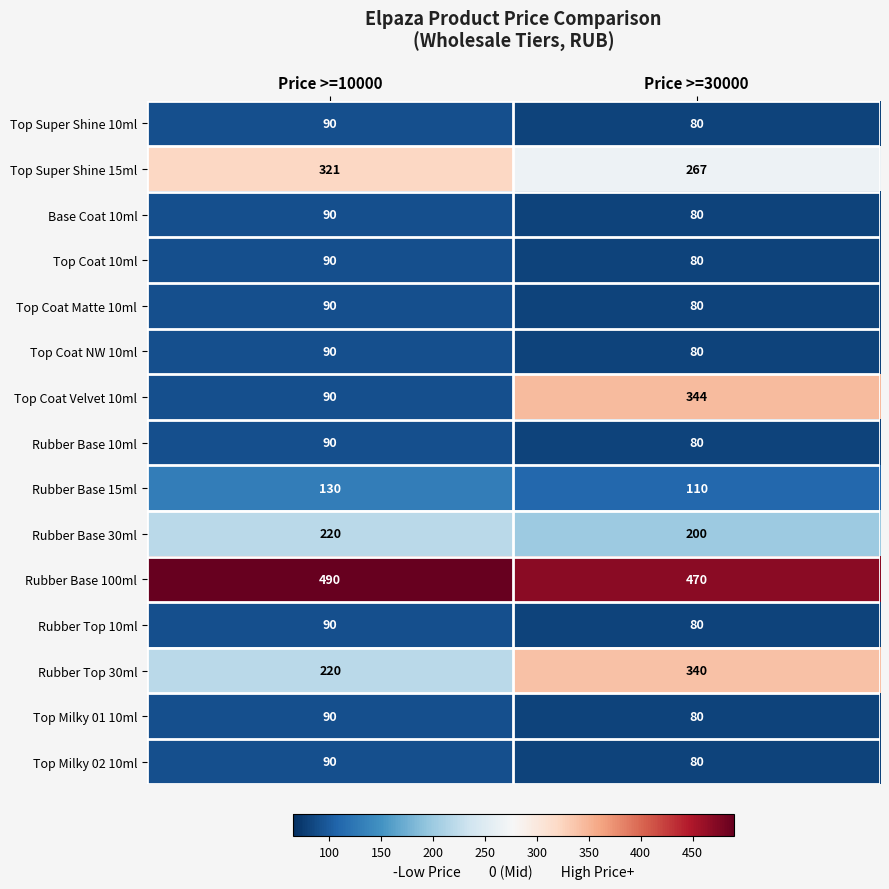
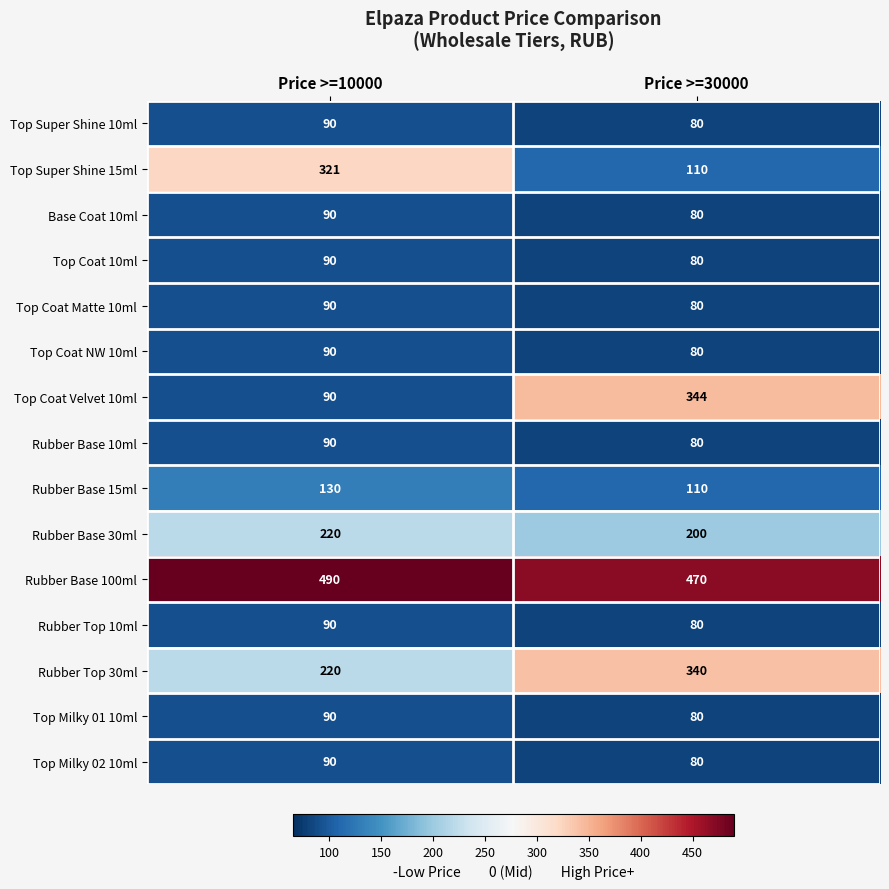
Top Super Shine 15ml, Price >=30000: 267 -> 110
